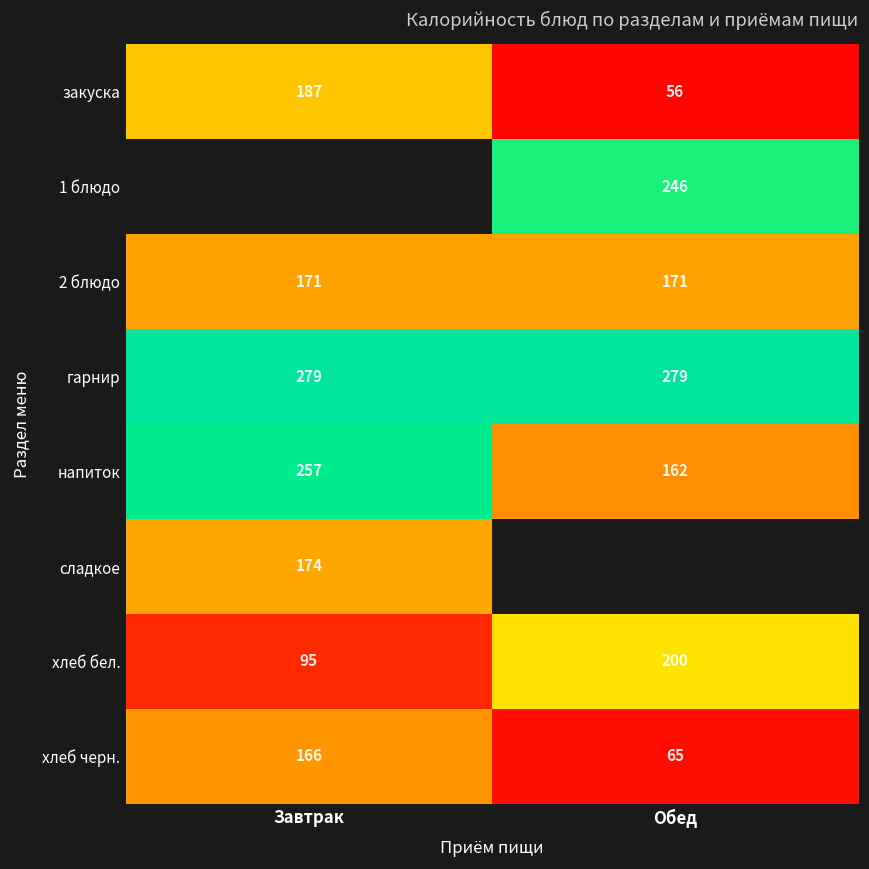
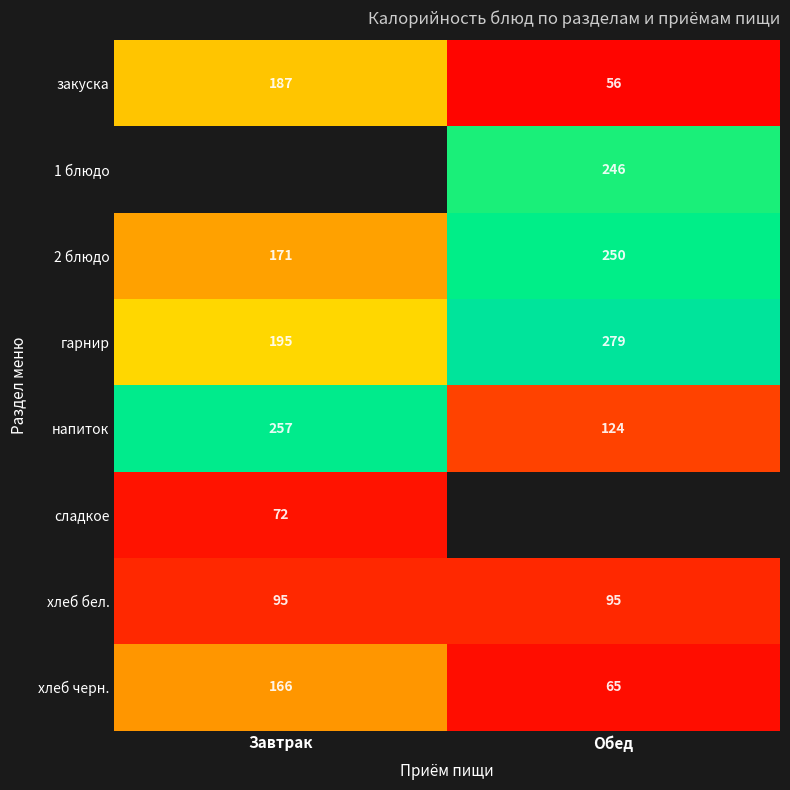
2 блюдо, Обед: 171 -> 250
гарнир, Завтрак: 279 -> 195
напиток, Обед: 162 -> 124
сладкое, Завтрак: 174 -> 72
хлеб бел., Обед: 200 -> 95
